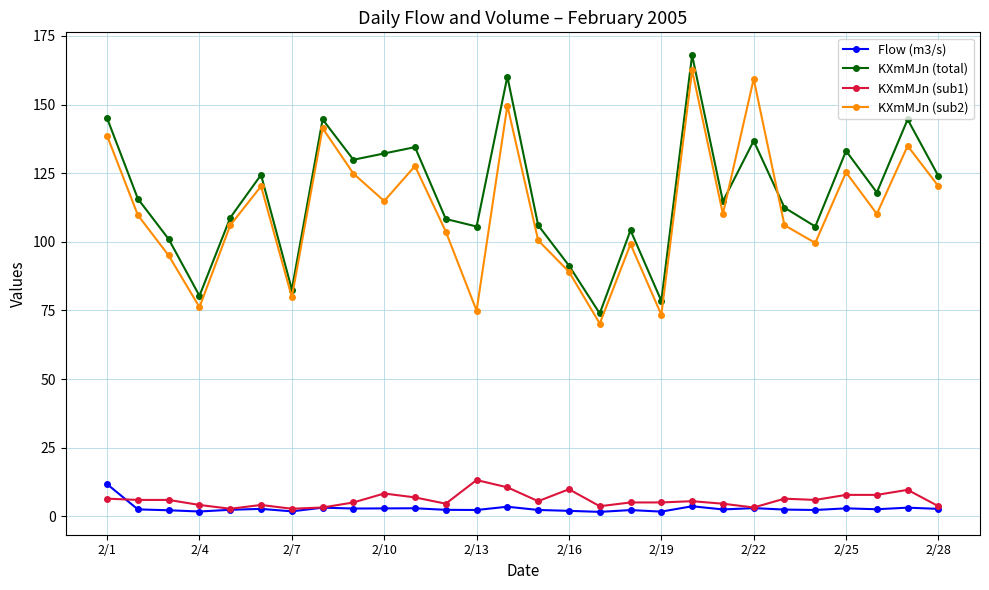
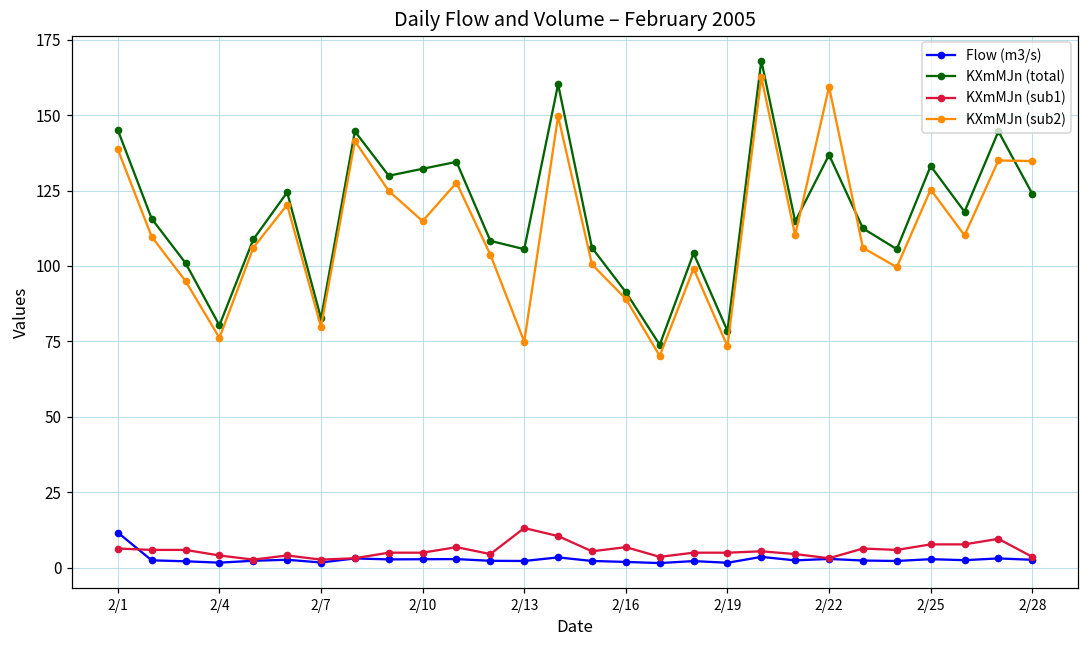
KXmMJn (sub1), 2/10: 8 -> 5
KXmMJn (sub1), 2/16: 10 -> 7
KXmMJn (sub2), 2/28: 120 -> 135
